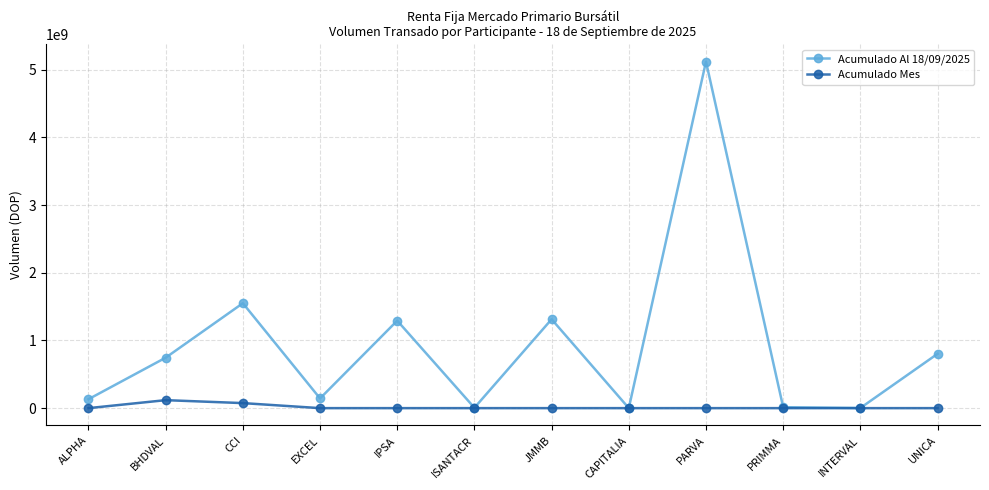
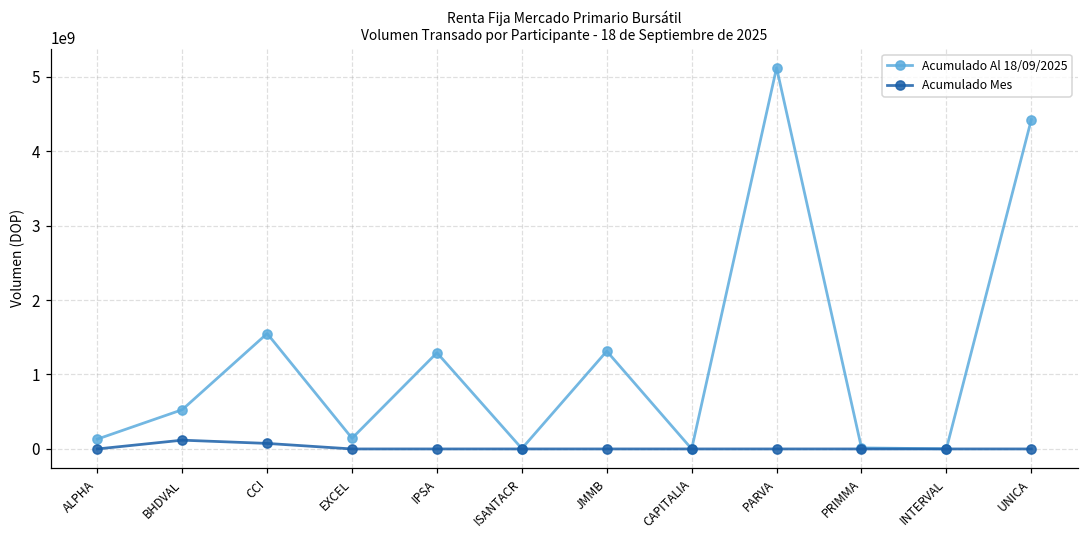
Acumulado Al 18/09/2025, BHDVAL: 700000000 -> 500000000
Acumulado Al 18/09/2025, UNICA: 800000000 -> 4400000000
